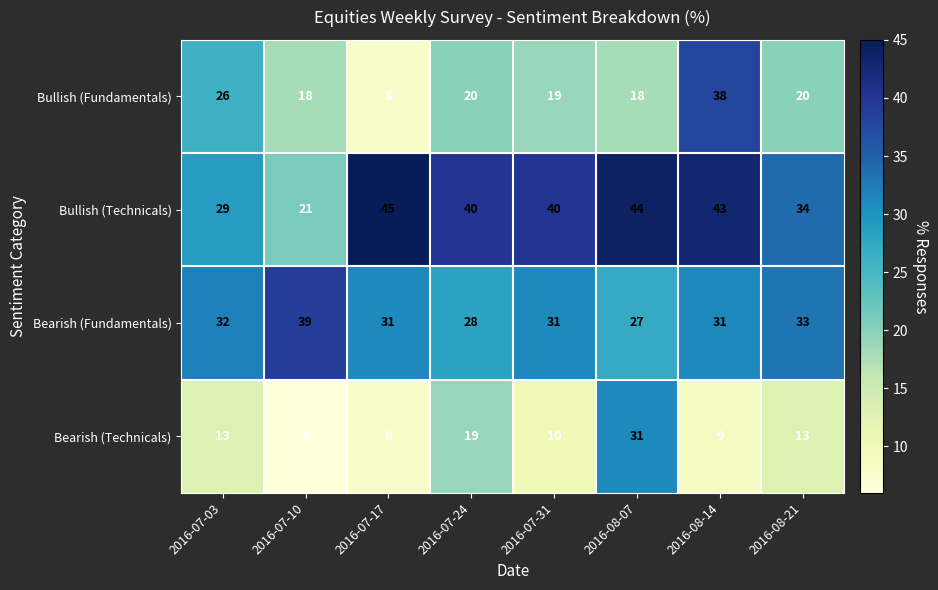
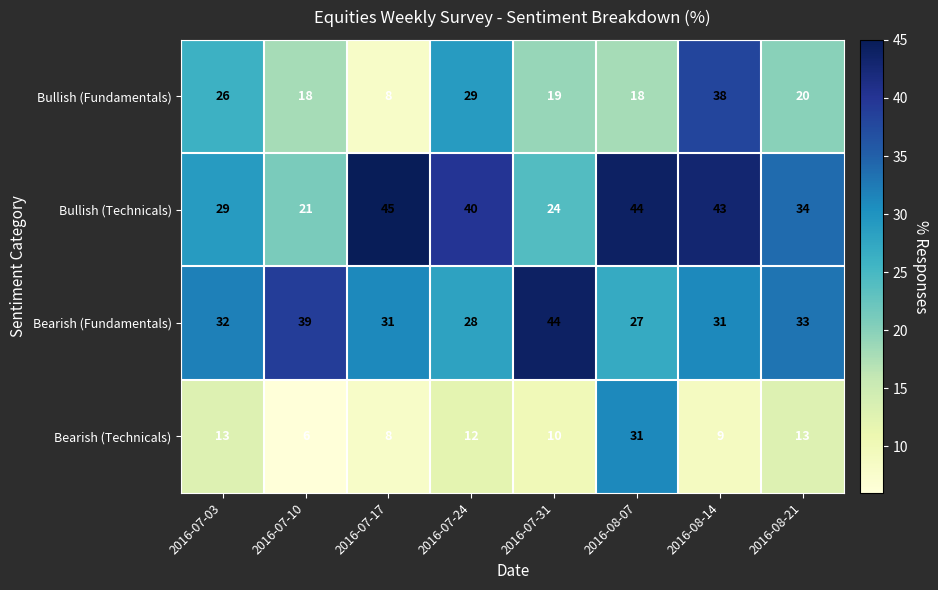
Bullish (Fundamentals), 2016-07-24: 20 -> 29
Bullish (Technicals), 2016-07-31: 40 -> 24
Bearish (Fundamentals), 2016-07-31: 31 -> 44
Bearish (Technicals), 2016-07-24: 19 -> 12
